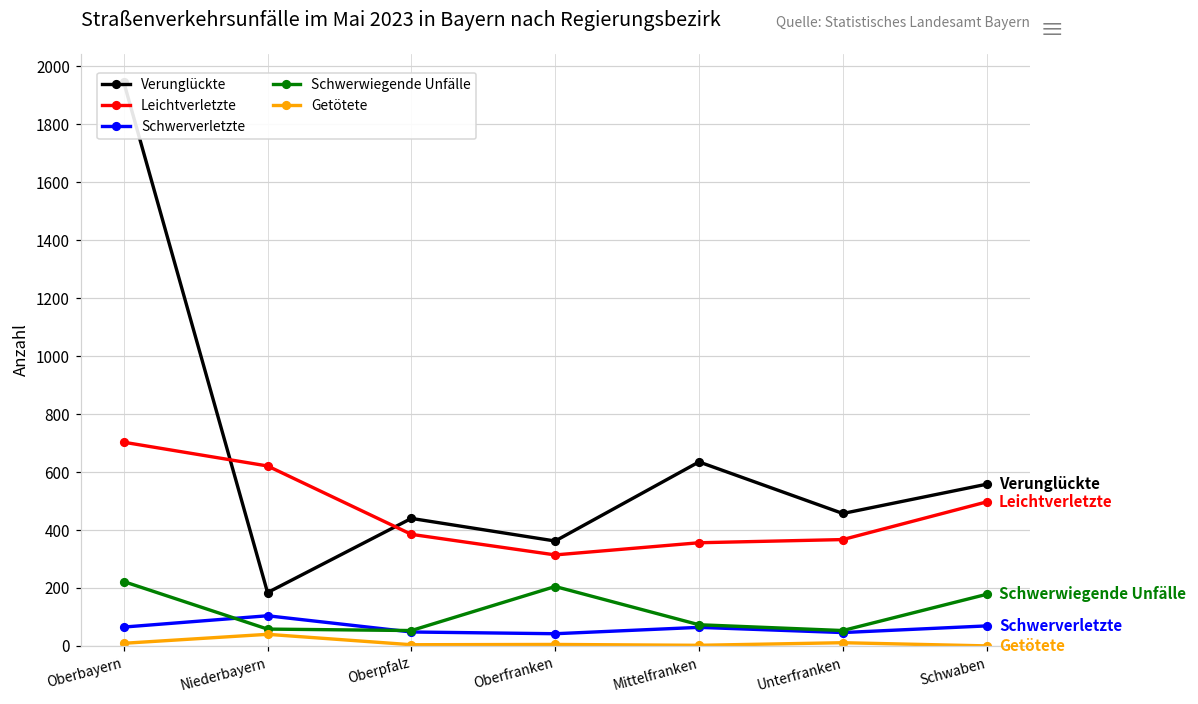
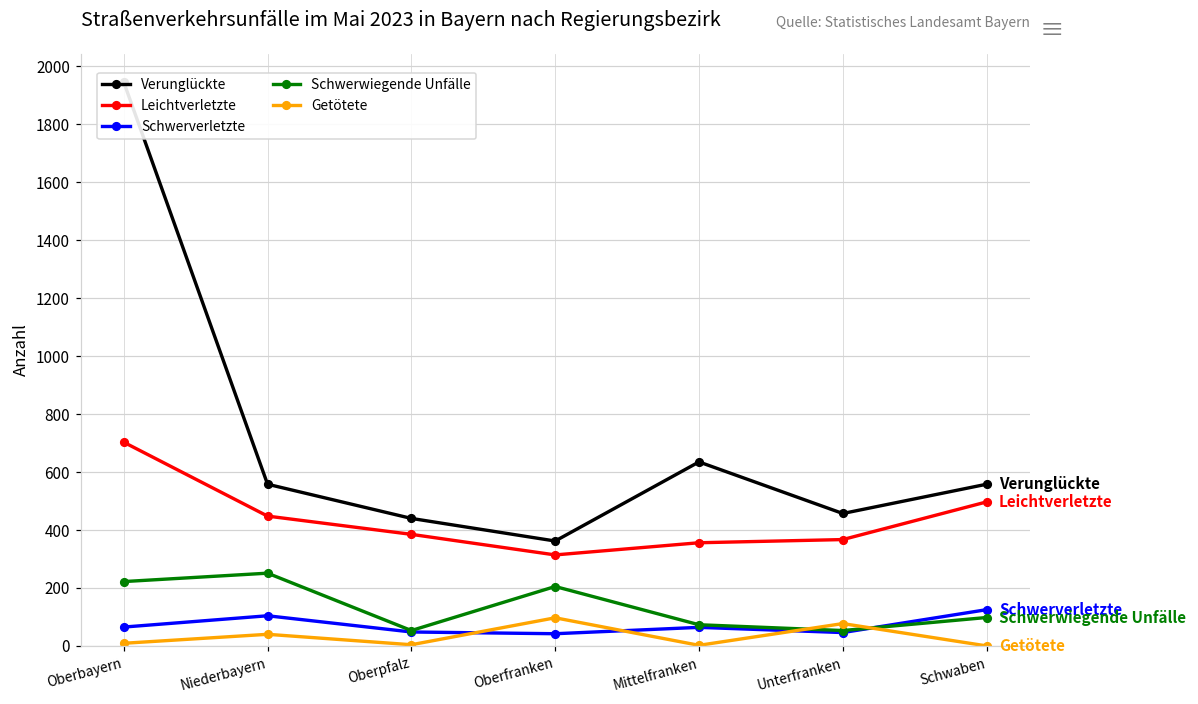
Verunglückte, Niederbayern: 180 -> 560
Leichtverletzte, Niederbayern: 620 -> 450
Schwerwiegende Unfälle, Niederbayern: 60 -> 250
Getötete, Oberfranken: 10 -> 100
Getötete, Unterfranken: 10 -> 80
Schwerverletzte, Schwaben: 70 -> 130
Schwerwiegende Unfälle, Schwaben: 180 -> 100
